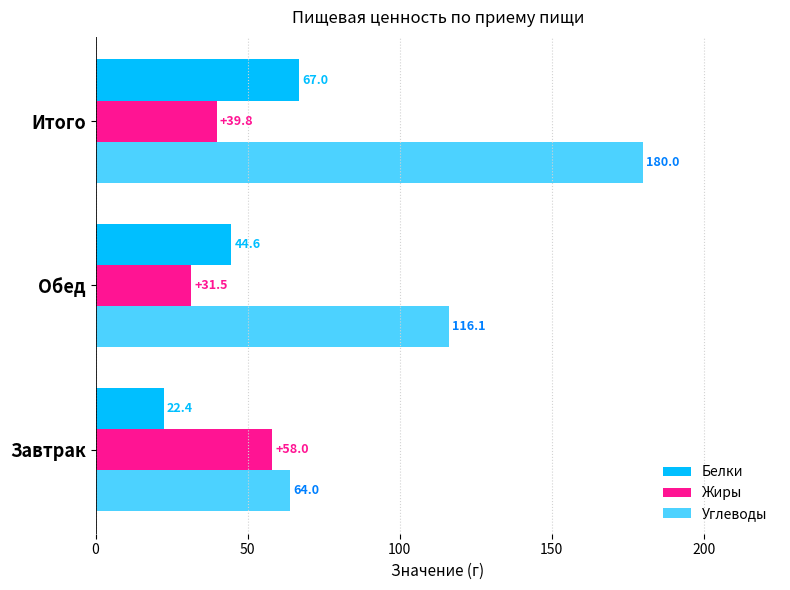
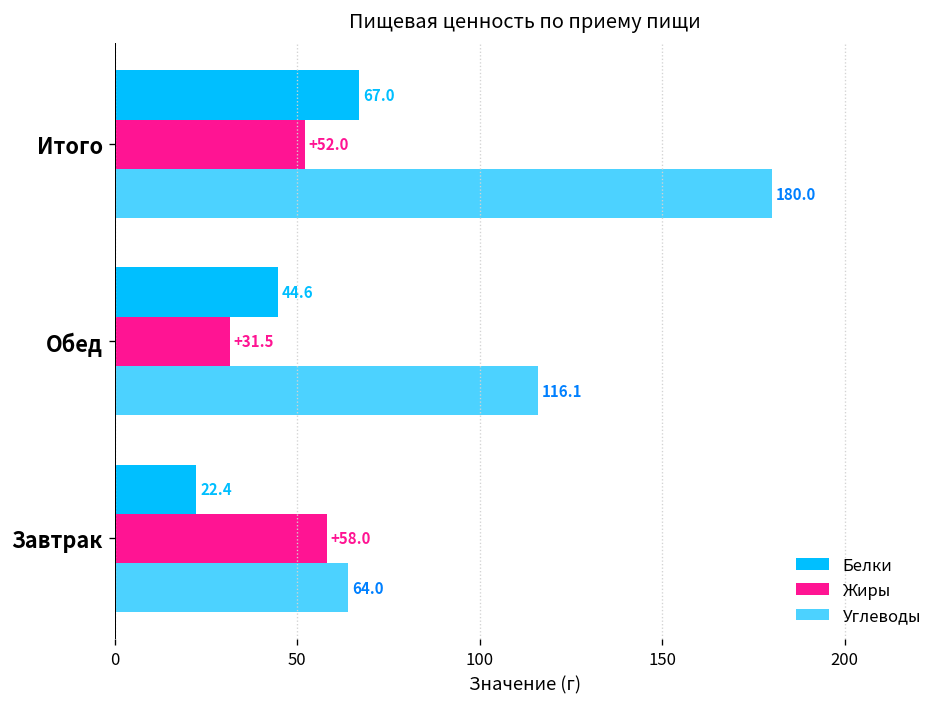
Жиры, Итого: +39.8 -> +52.0
